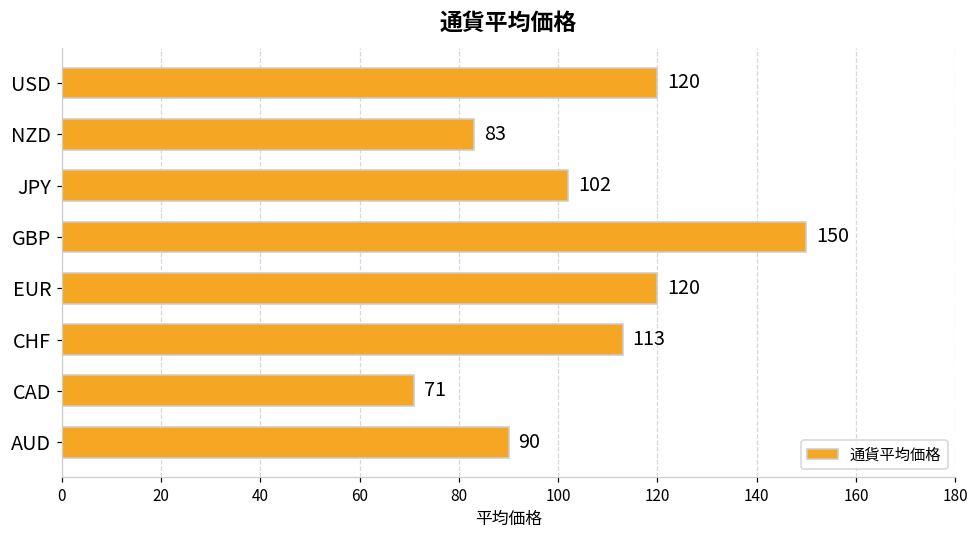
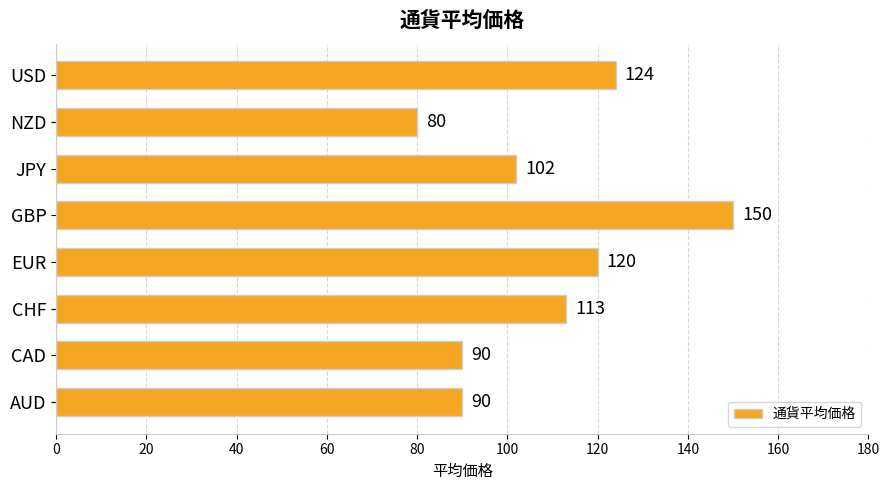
USD: 120 -> 124
NZD: 83 -> 80
CAD: 71 -> 90
